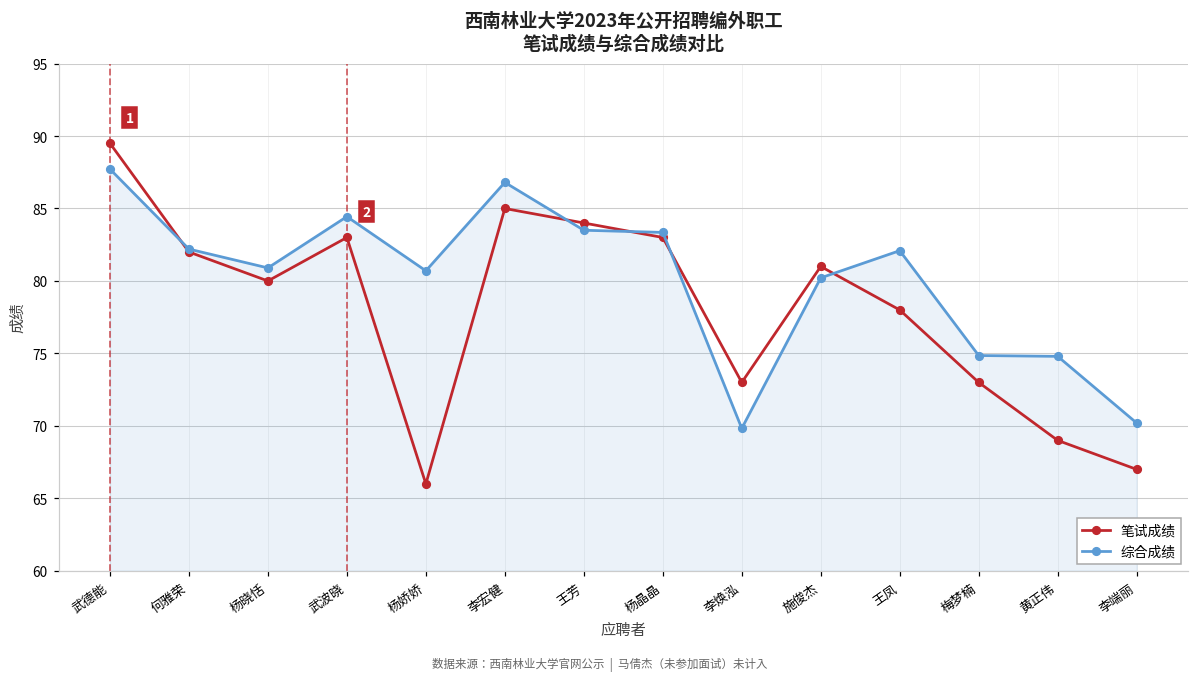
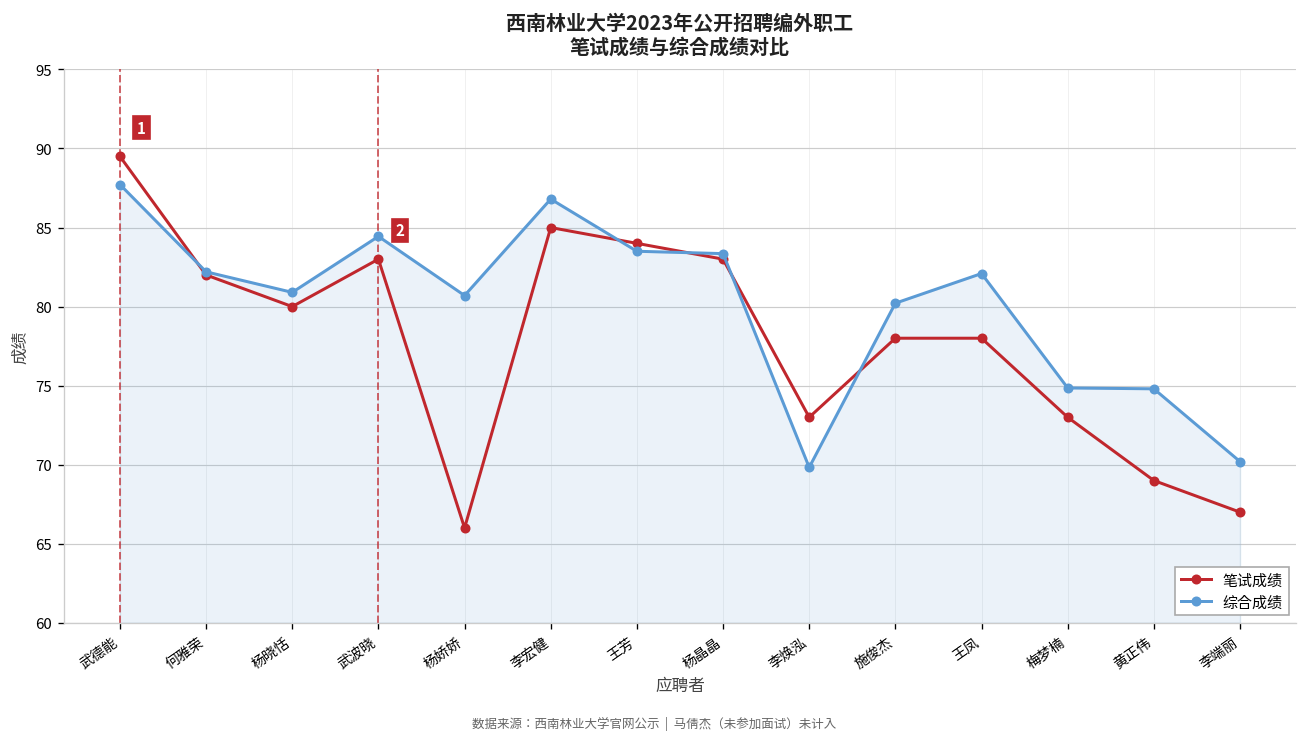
笔试成绩, 施俊杰: 81 -> 78
